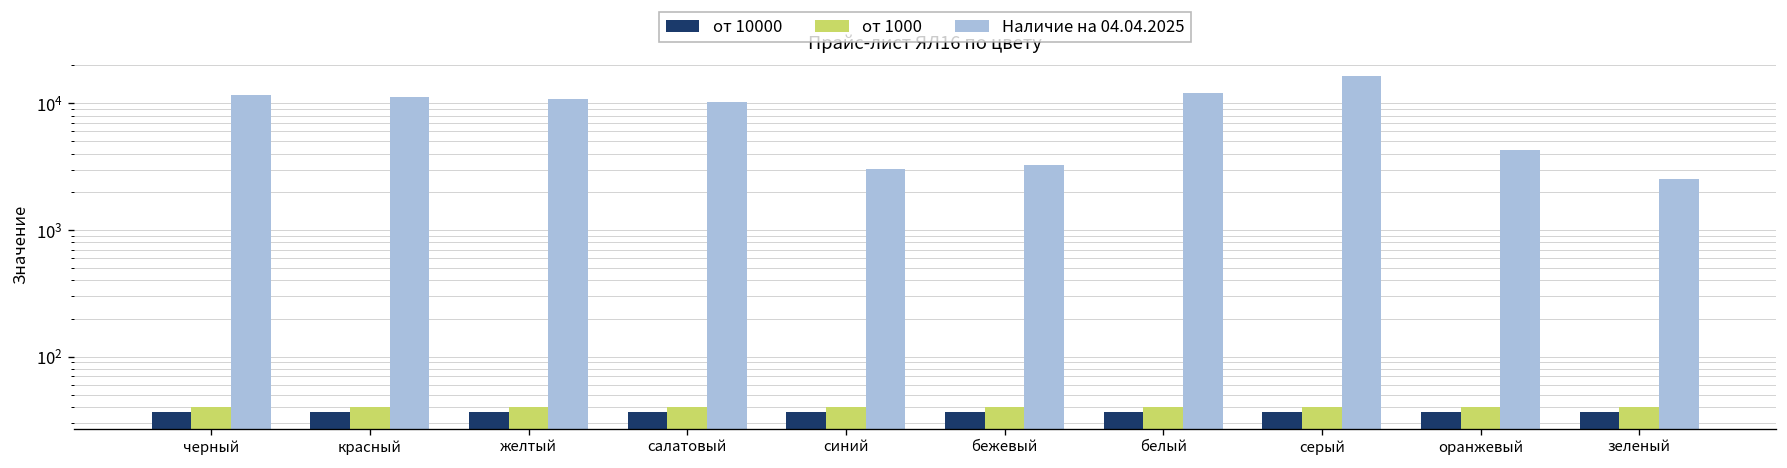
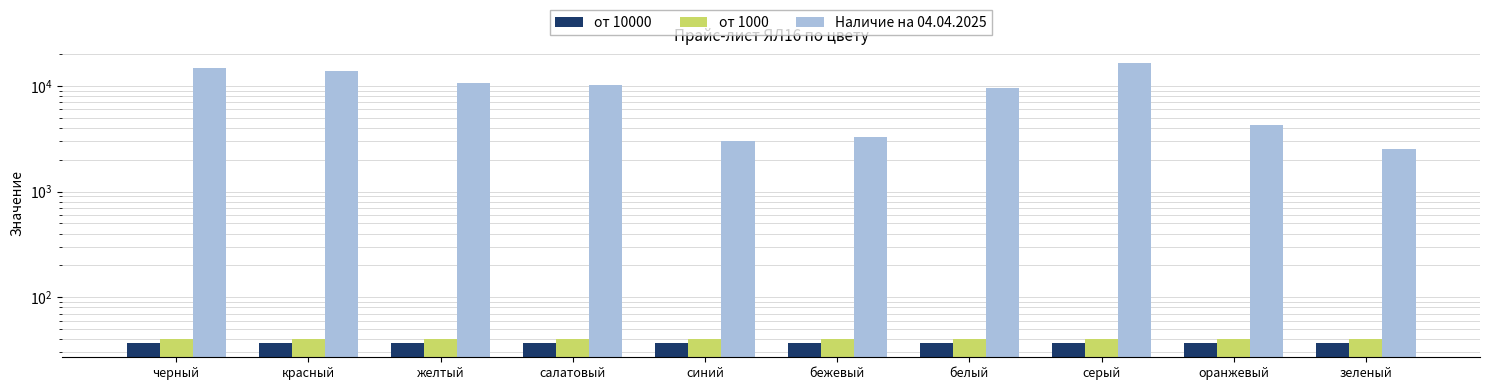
Наличие на 04.04.2025, черный: 12000 -> 15000
Наличие на 04.04.2025, красный: 11000 -> 14000
Наличие на 04.04.2025, белый: 12000 -> 10000
